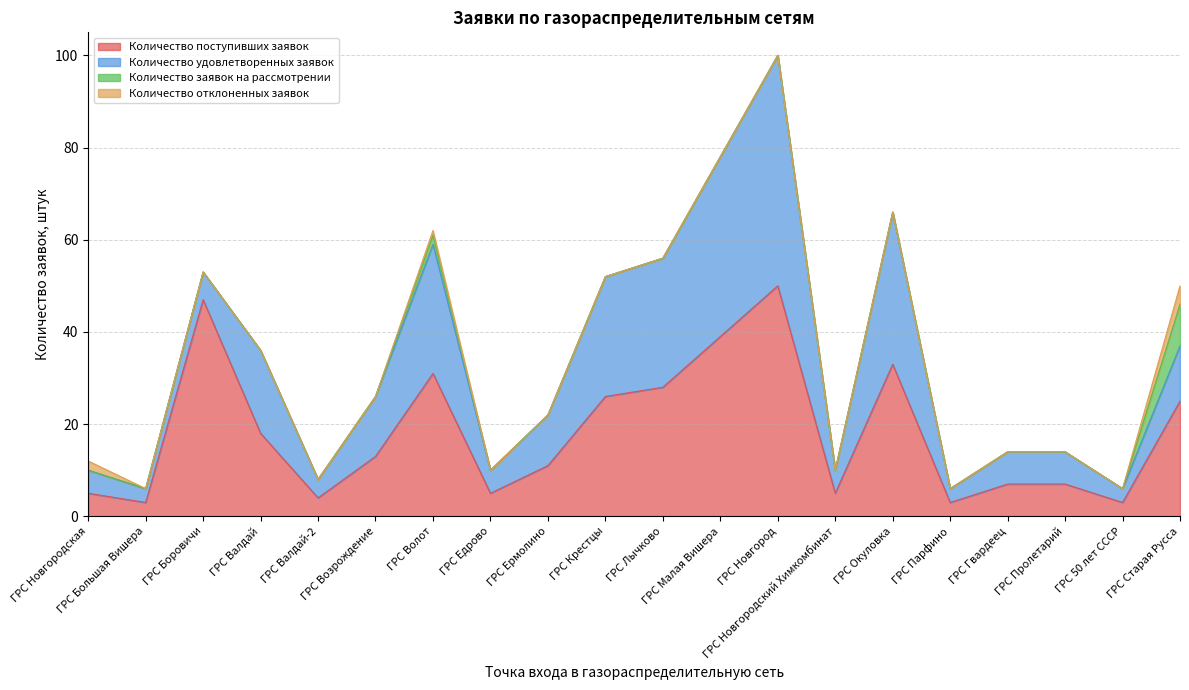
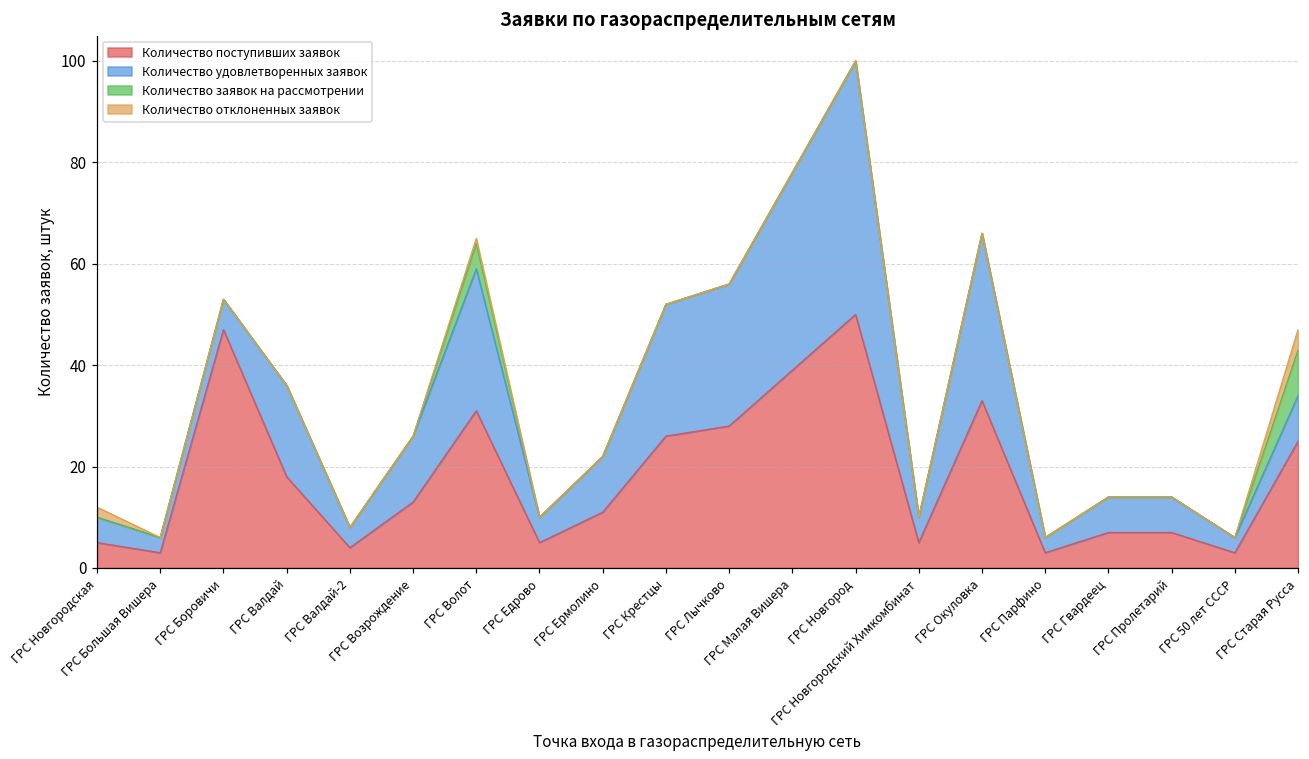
Количество заявок на рассмотрении, ГРС Волот: 2 -> 5
Количество удовлетворенных заявок, ГРС Старая Русса: 12 -> 9
